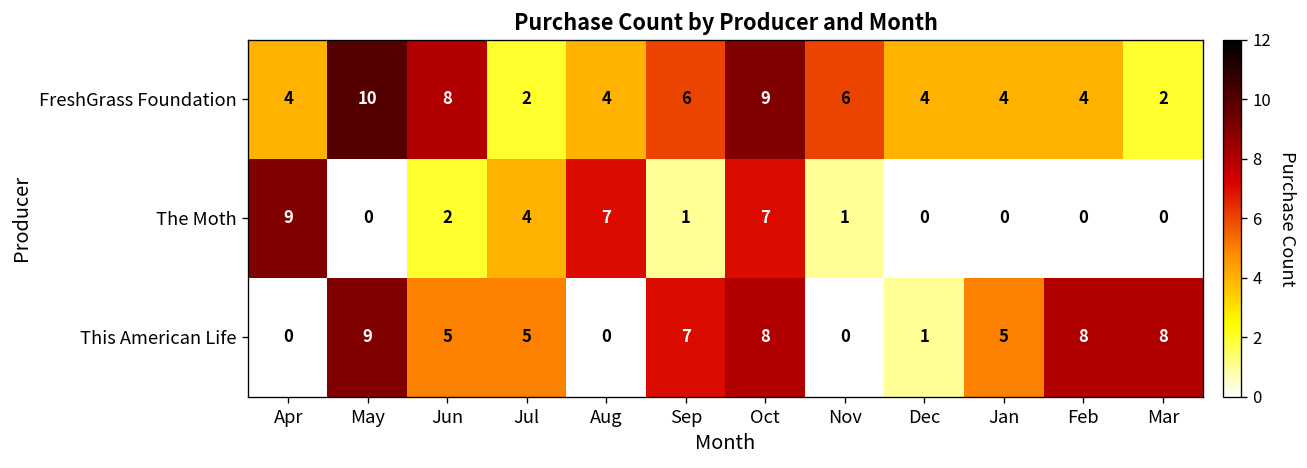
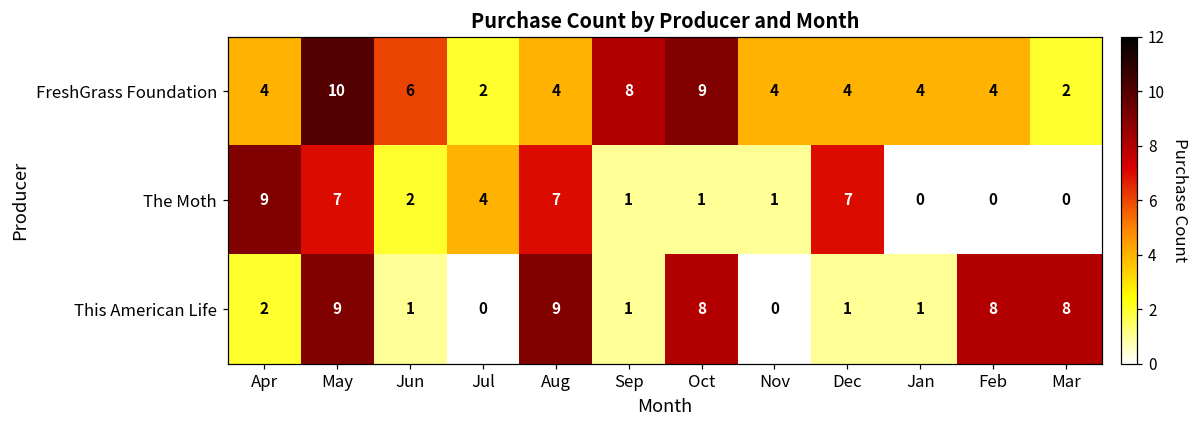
FreshGrass Foundation, Jun: 8 -> 6
FreshGrass Foundation, Sep: 6 -> 8
FreshGrass Foundation, Nov: 6 -> 4
The Moth, May: 0 -> 7
The Moth, Oct: 7 -> 1
The Moth, Dec: 0 -> 7
This American Life, Apr: 0 -> 2
This American Life, Jun: 5 -> 1
This American Life, Jul: 5 -> 0
This American Life, Aug: 0 -> 9
This American Life, Sep: 7 -> 1
This American Life, Jan: 5 -> 1
